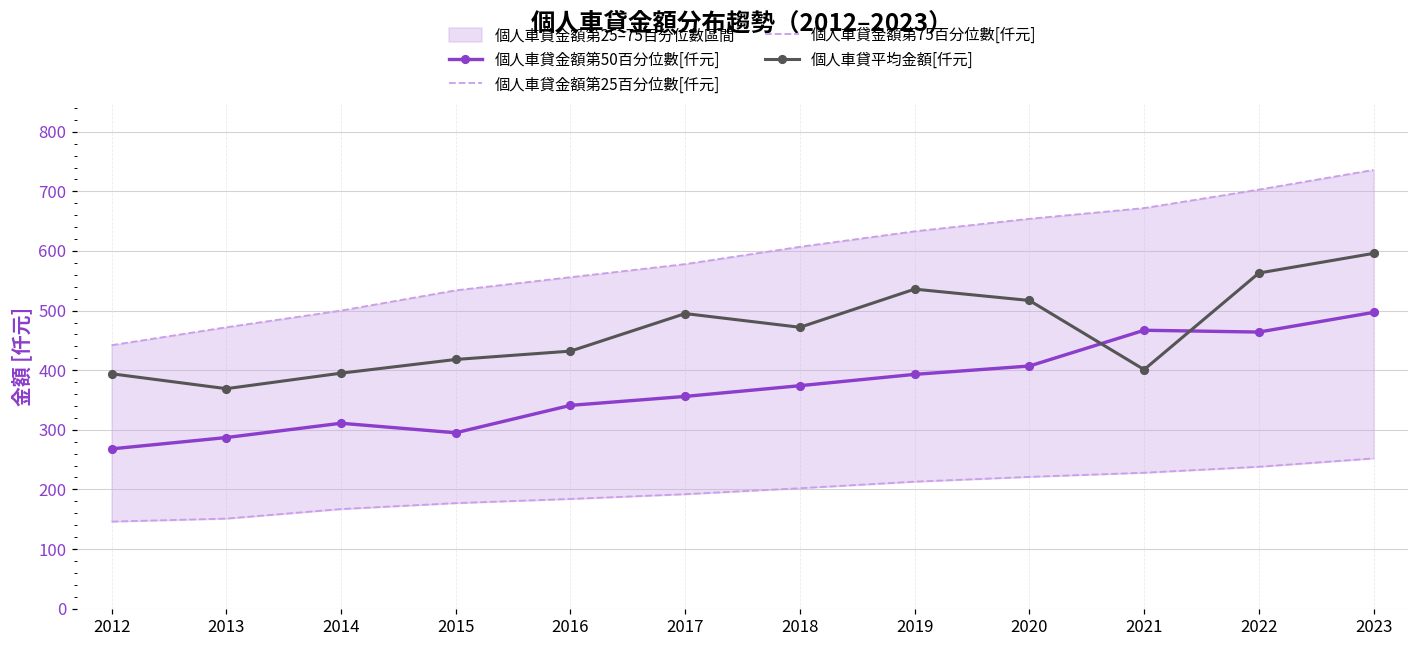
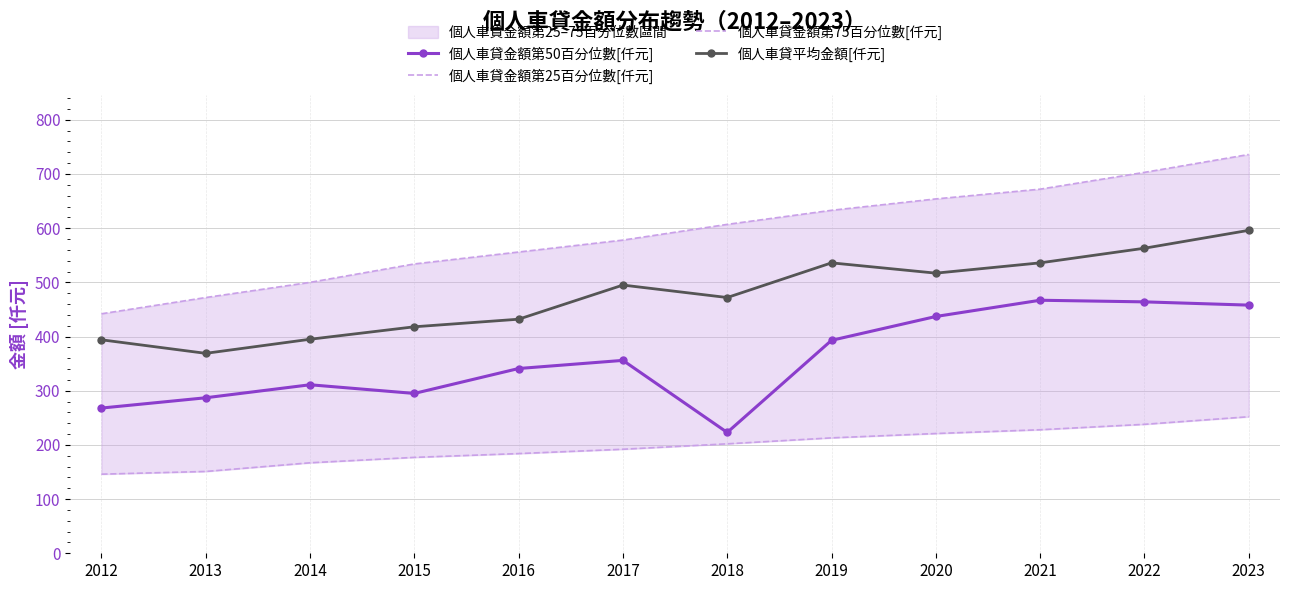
個人車貸金額第50百分位數[仟元], 2018: 370 -> 220
個人車貸金額第50百分位數[仟元], 2020: 410 -> 440
個人車貸平均金額[仟元], 2021: 400 -> 540
個人車貸金額第50百分位數[仟元], 2023: 500 -> 460
